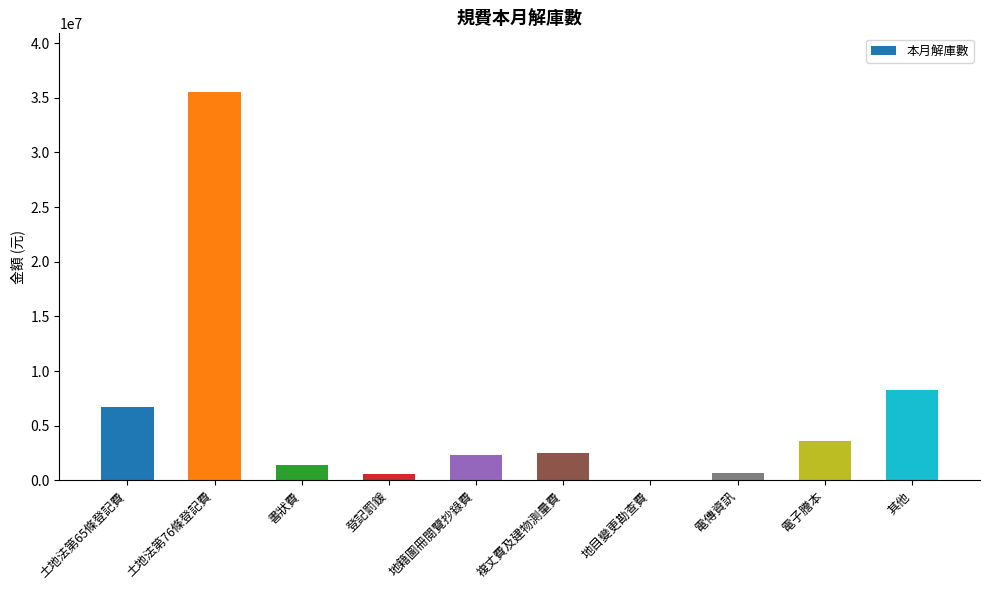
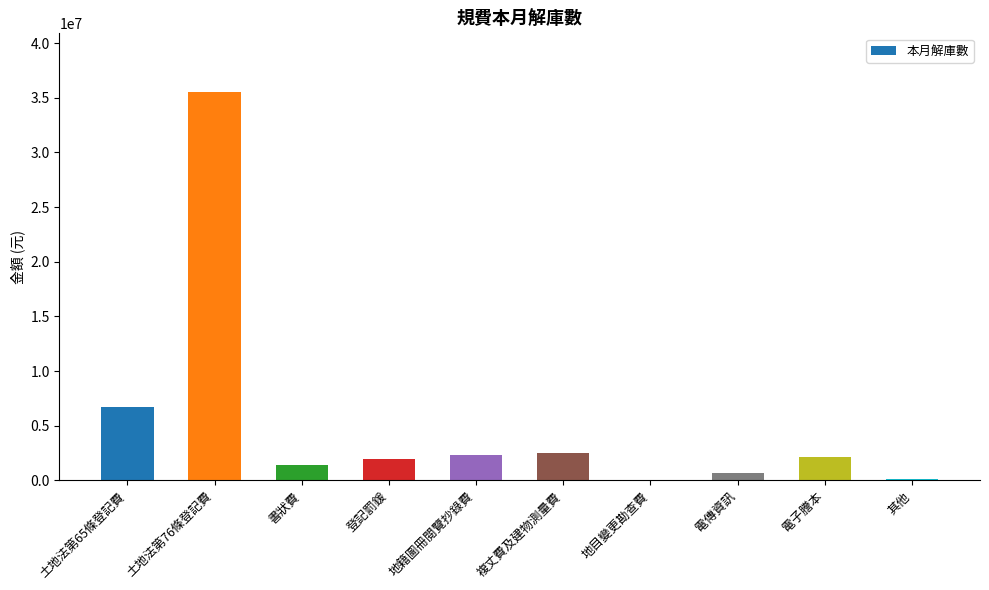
登記罰鍰: 600000 -> 2000000
電子謄本: 3600000 -> 2200000
其他: 8300000 -> 100000
